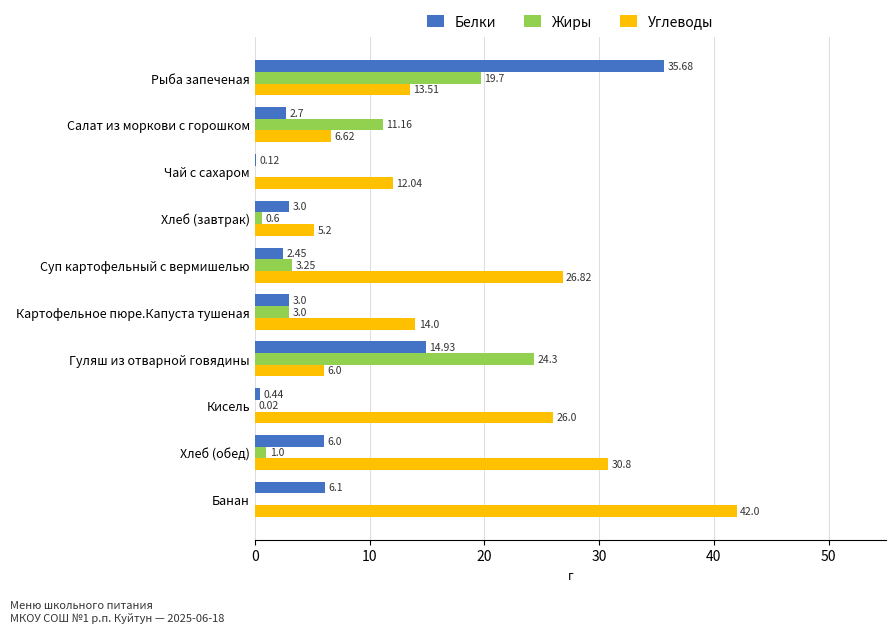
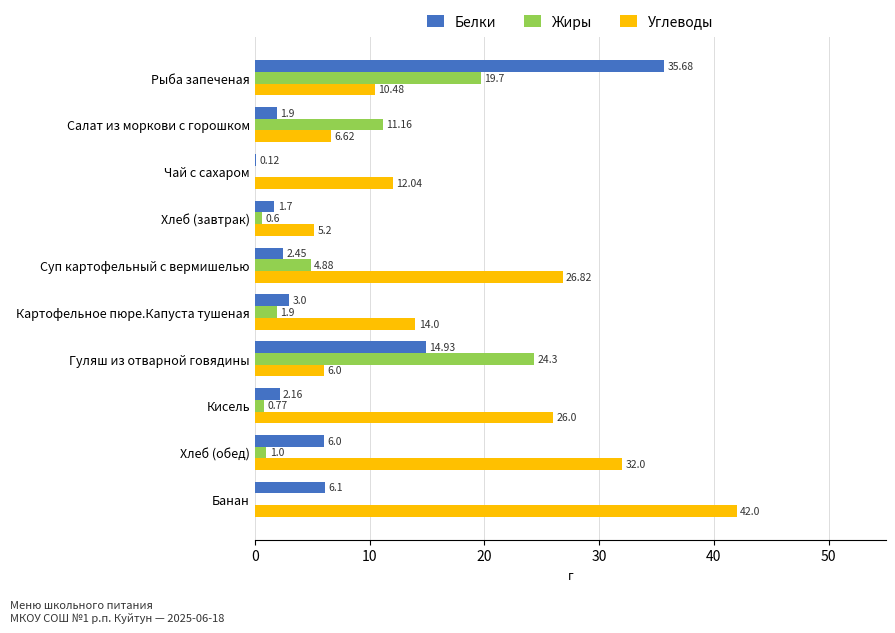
Углеводы, Рыба запеченая: 13.51 -> 10.48
Белки, Салат из моркови с горошком: 2.7 -> 1.9
Белки, Хлеб (завтрак): 3.0 -> 1.7
Жиры, Суп картофельный с вермишелью: 3.25 -> 4.88
Жиры, Картофельное пюре.Капуста тушеная: 3.0 -> 1.9
Белки, Кисель: 0.44 -> 2.16
Жиры, Кисель: 0.02 -> 0.77
Углеводы, Хлеб (обед): 30.8 -> 32.0
